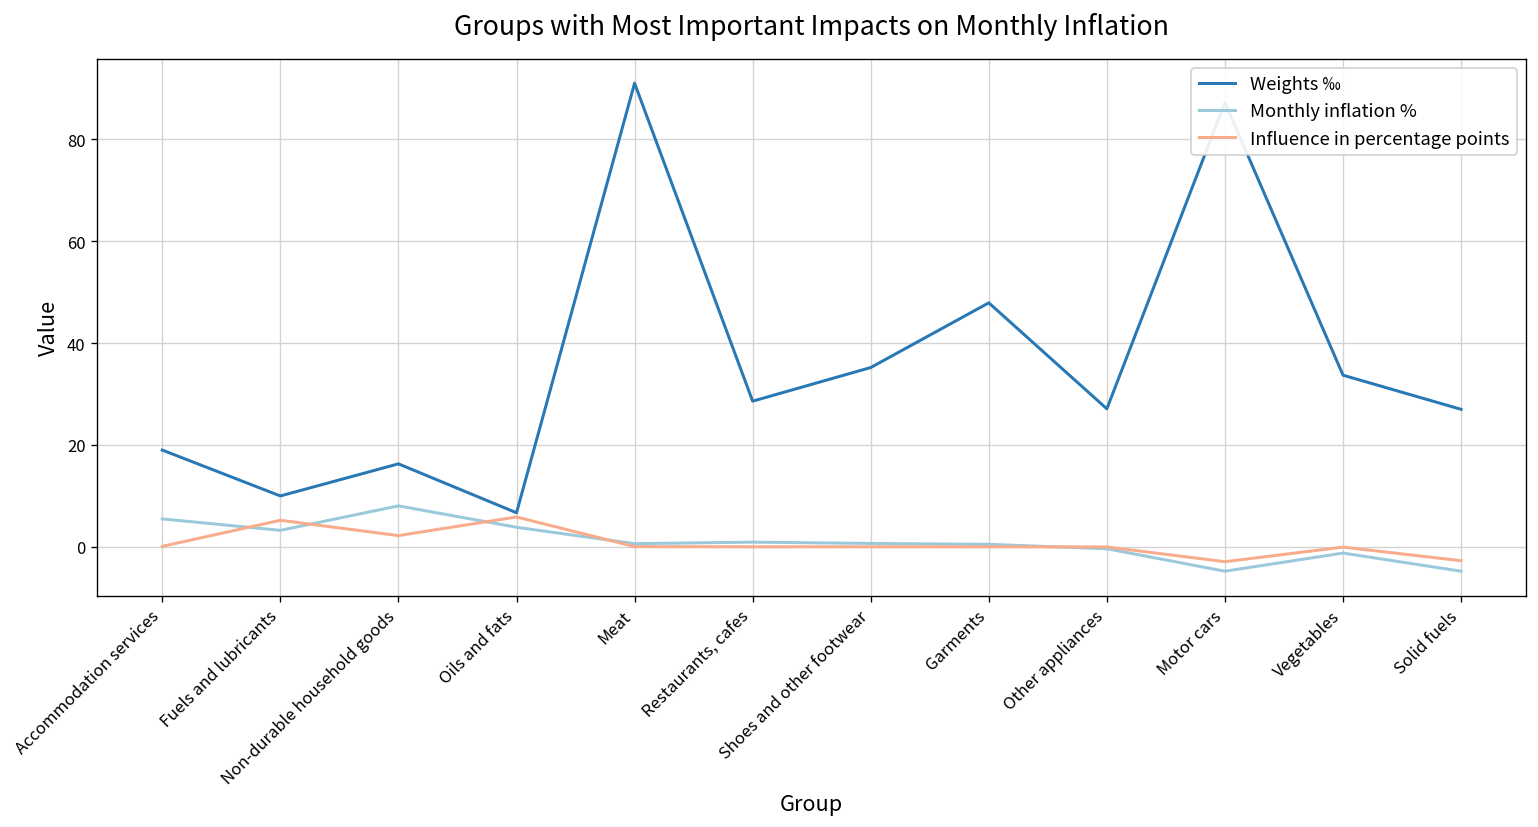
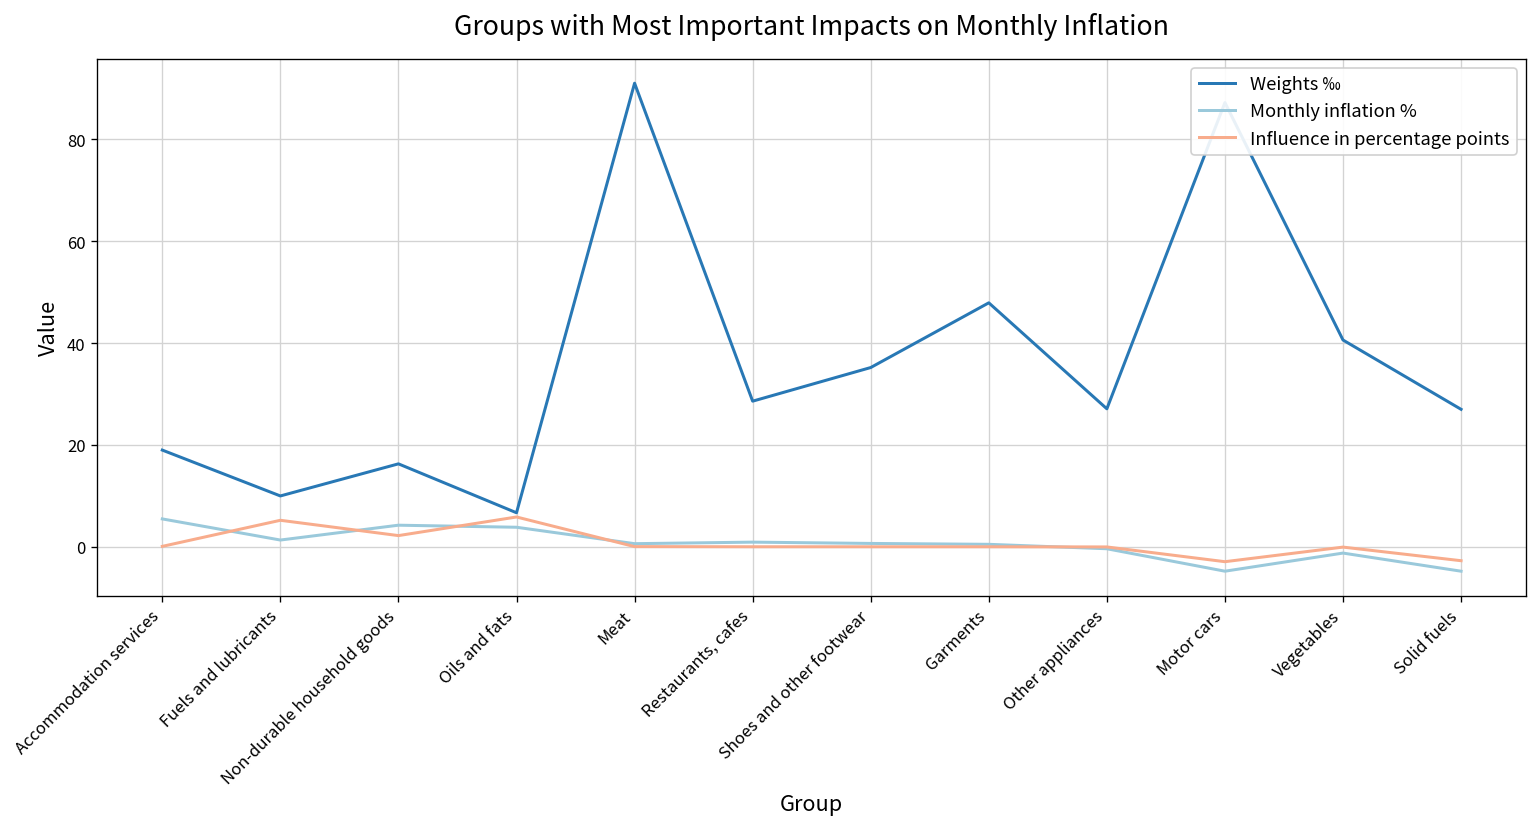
Monthly inflation %, Fuels and lubricants: 3 -> 1
Monthly inflation %, Non-durable household goods: 8 -> 4
Weights ‰, Vegetables: 34 -> 41
